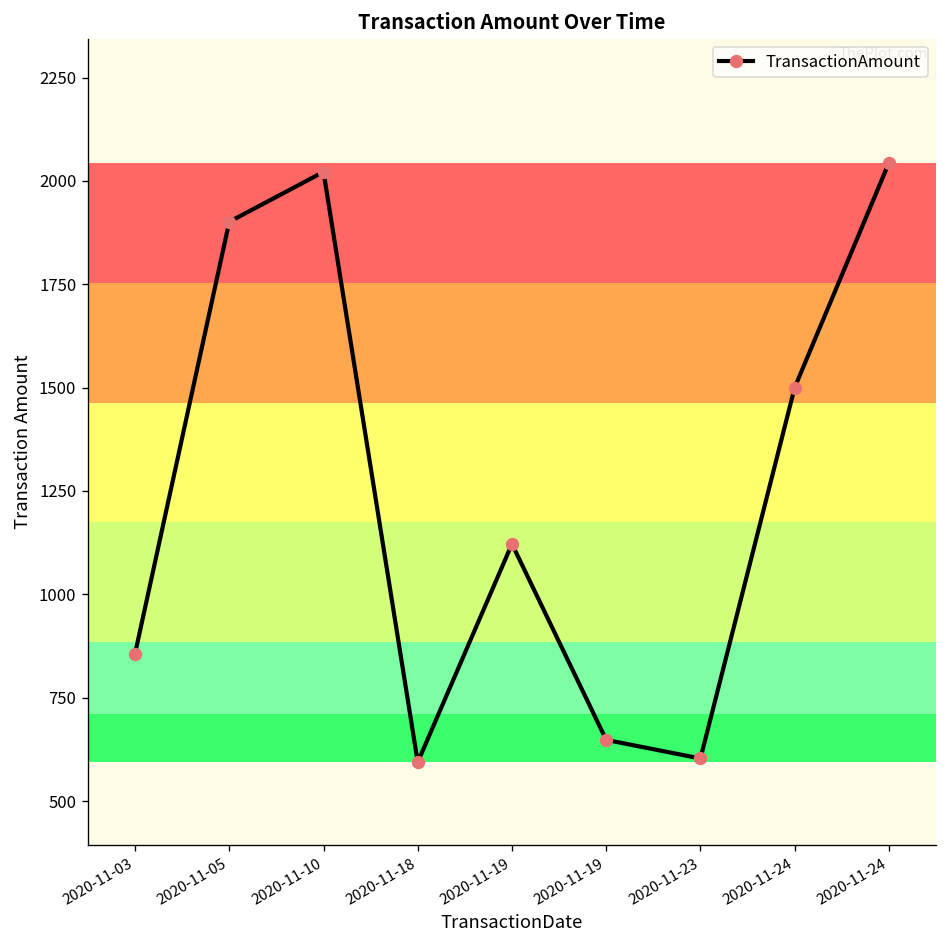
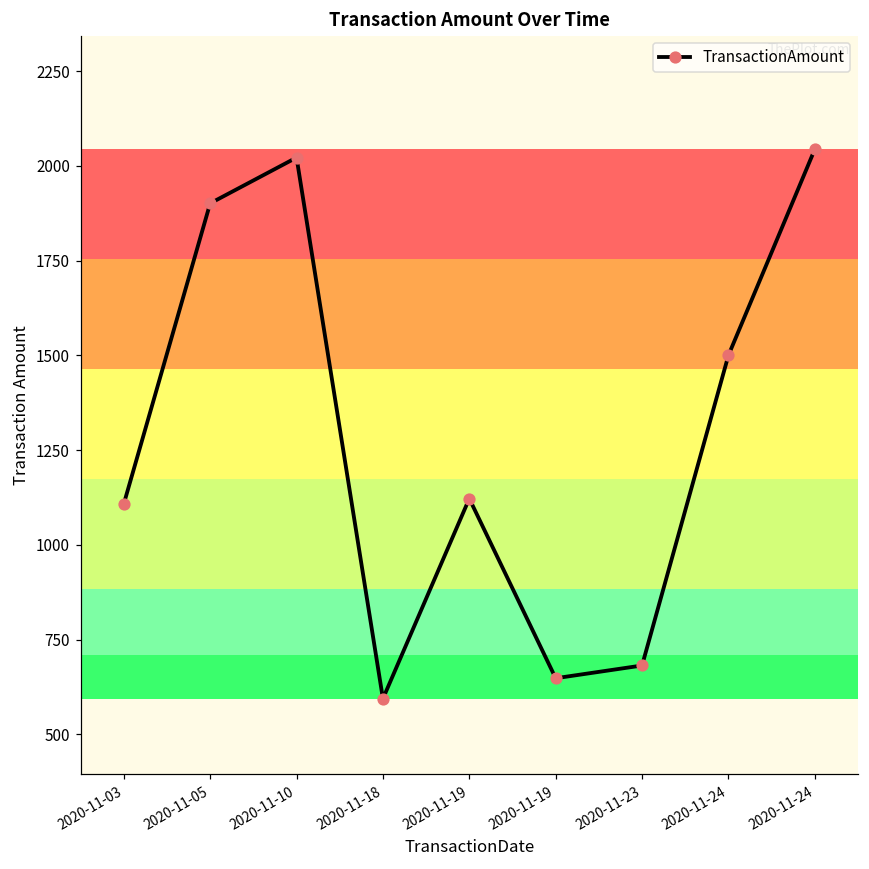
2020-11-03: 860 -> 1110
2020-11-23: 600 -> 680
